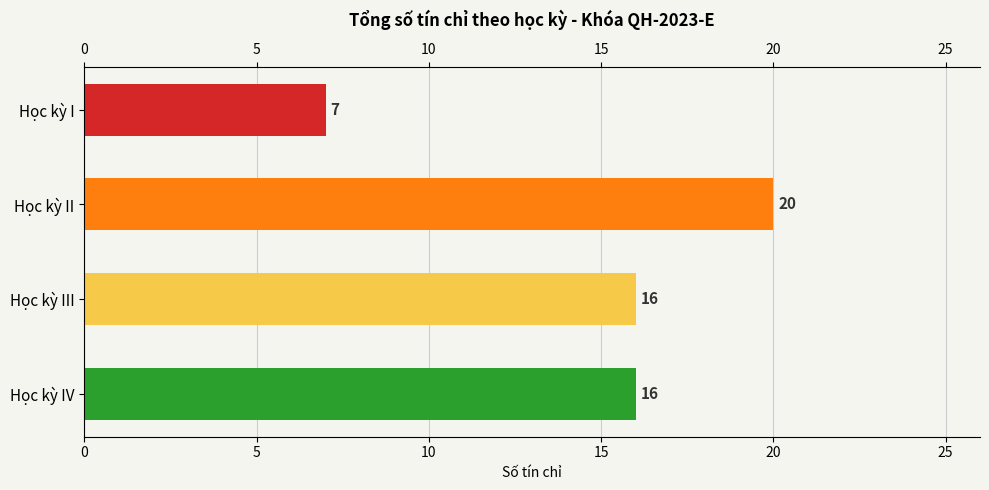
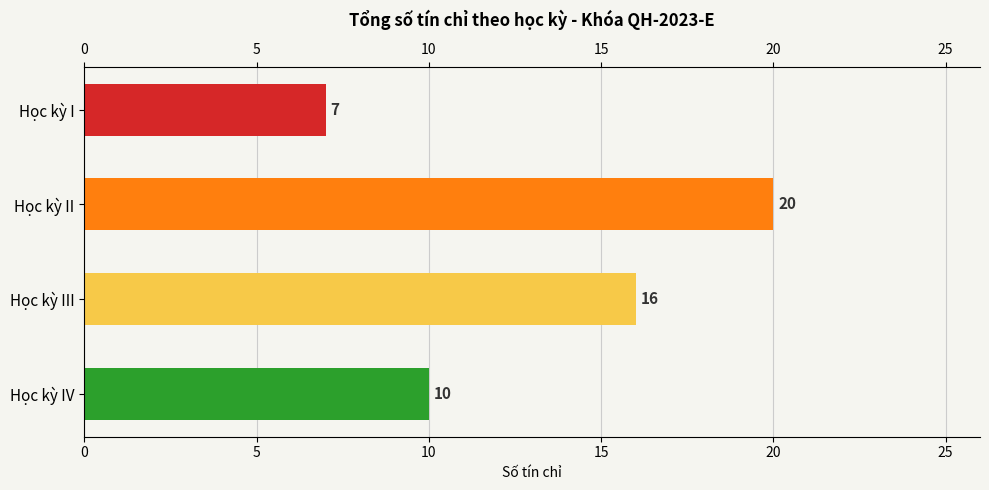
Học kỳ IV: 16 -> 10
